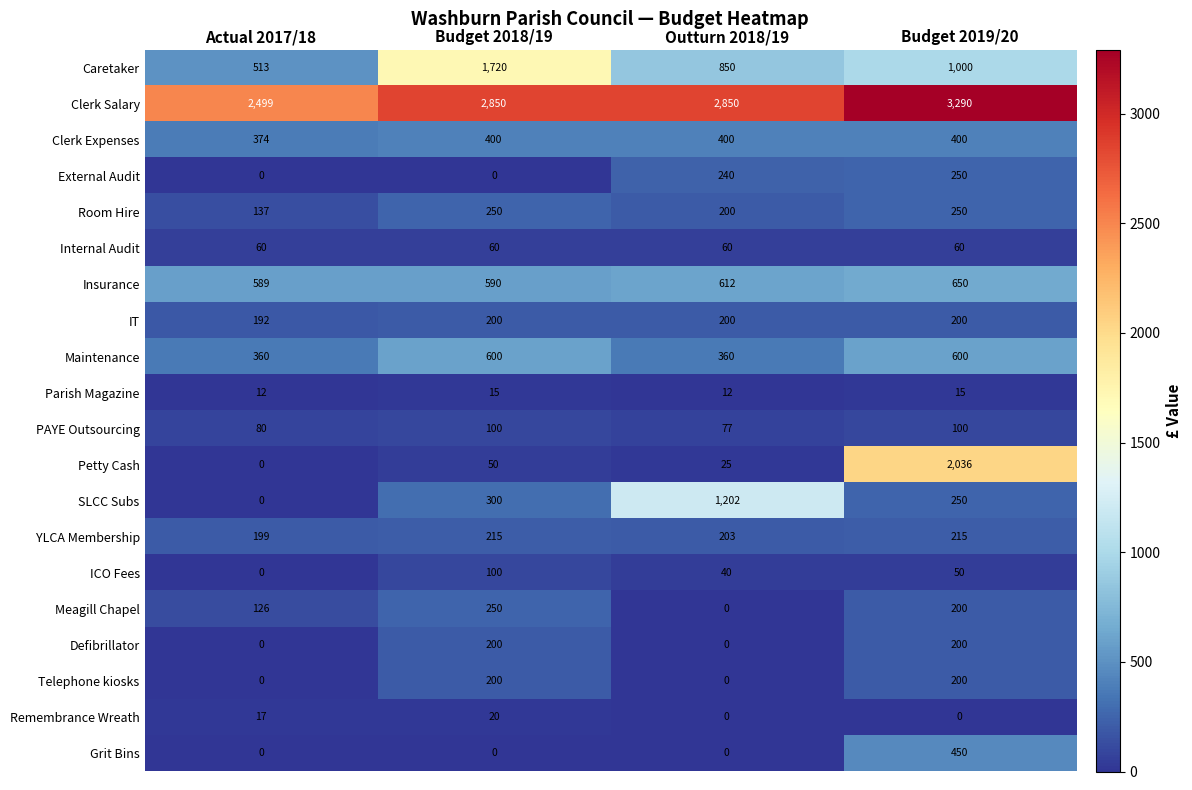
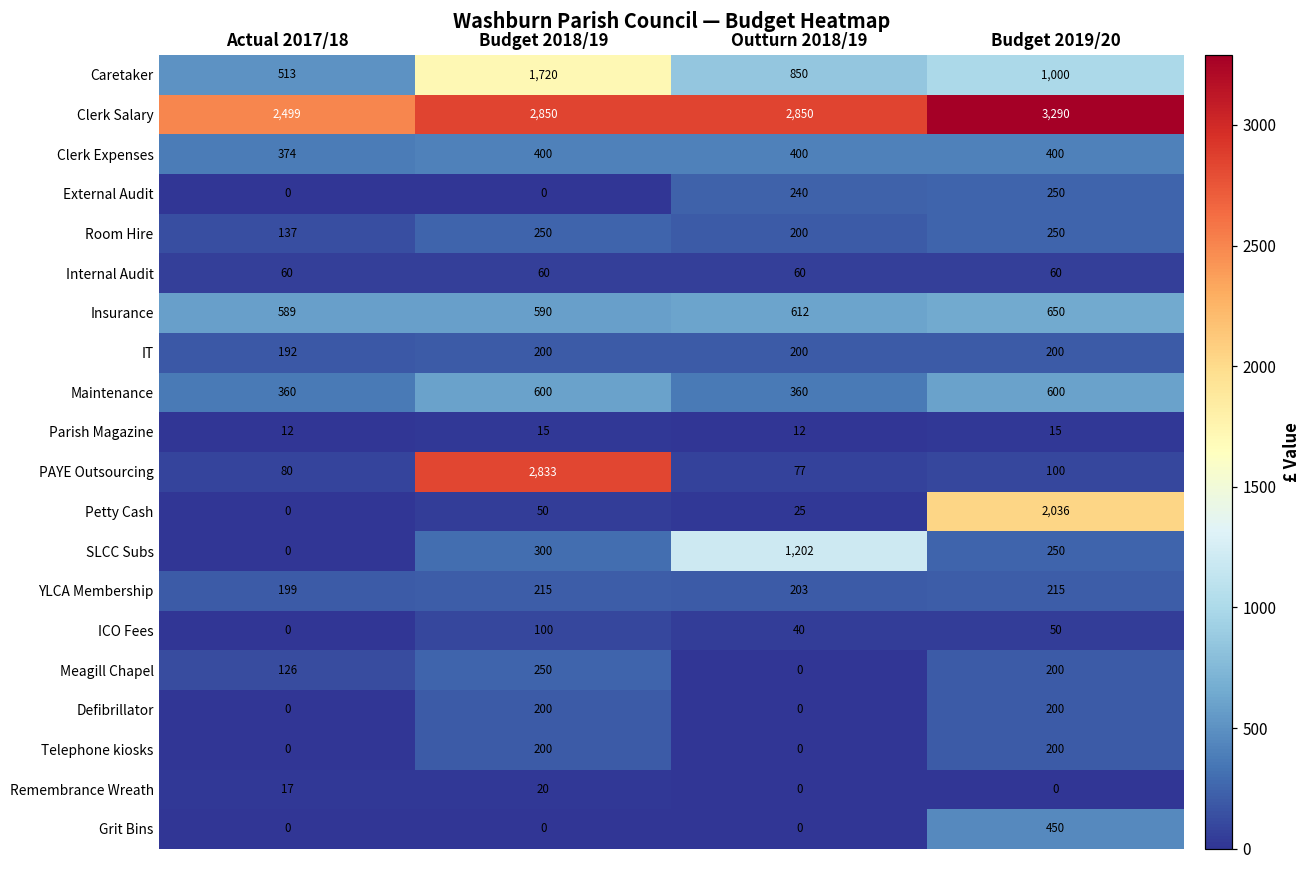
PAYE Outsourcing, Budget 2018/19: 100 -> 2,833
